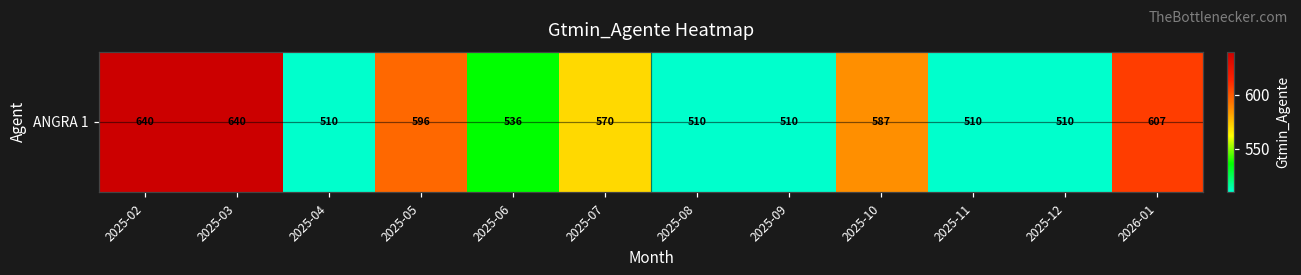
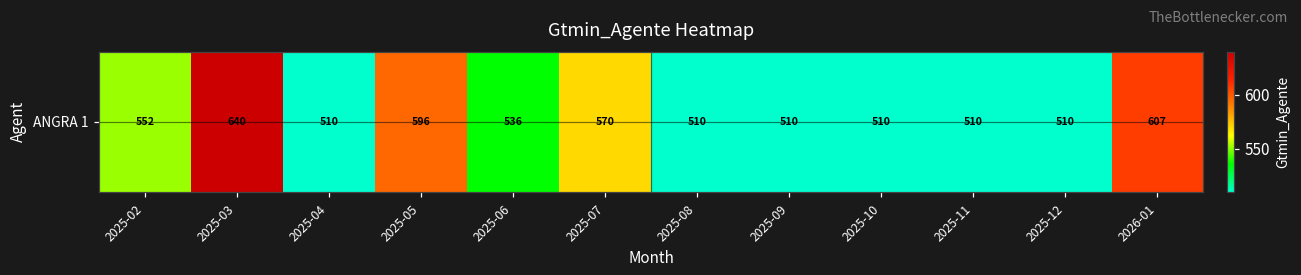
ANGRA 1, 2025-02: 640 -> 552
ANGRA 1, 2025-10: 587 -> 510
